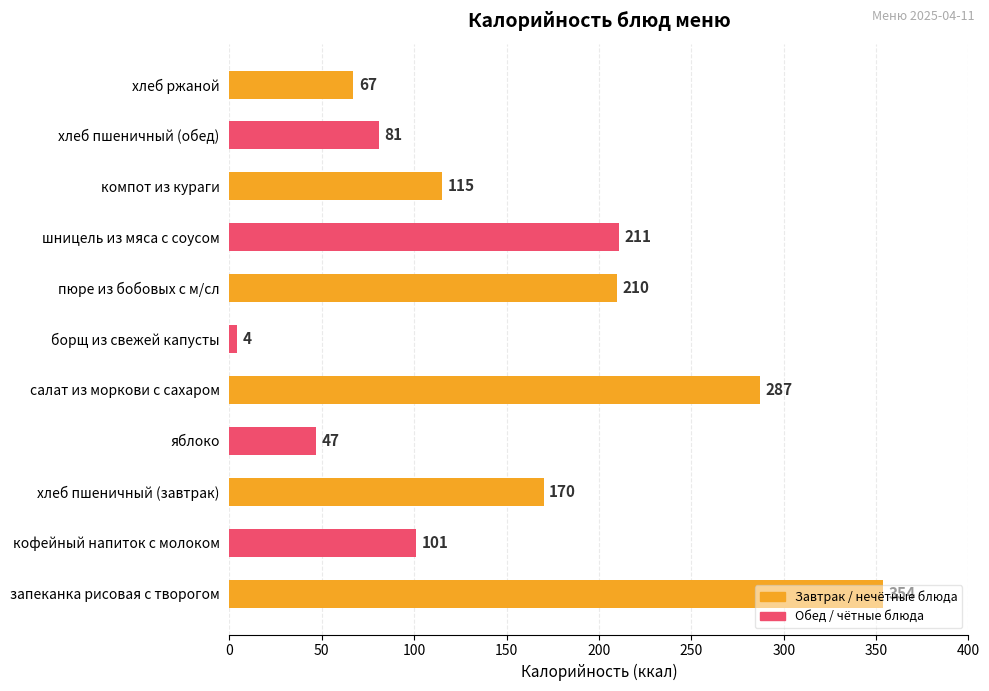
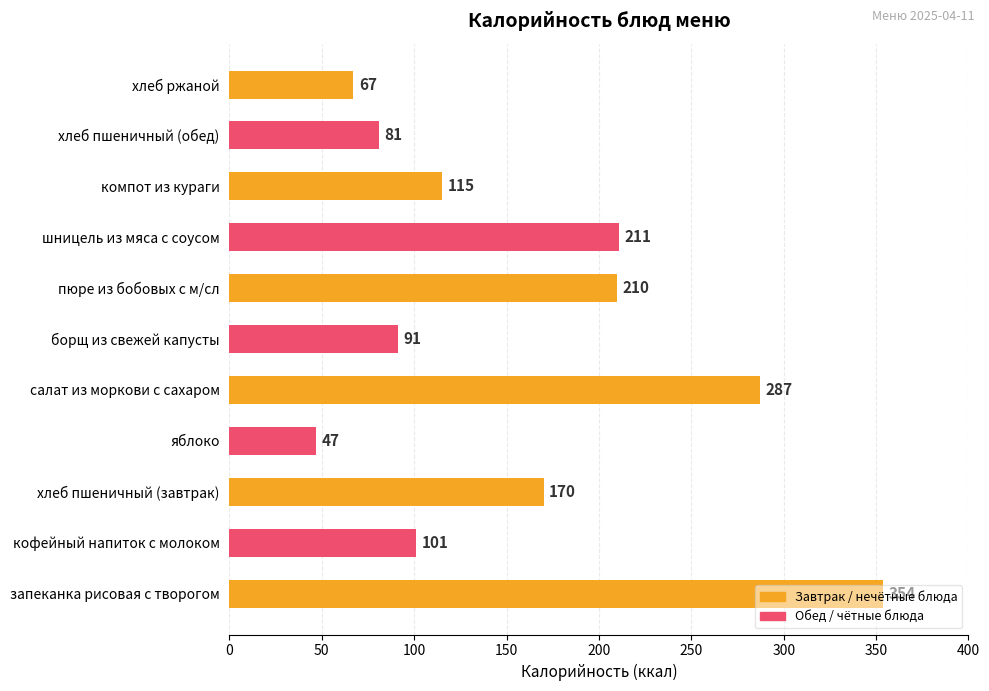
борщ из свежей капусты: 4 -> 91
